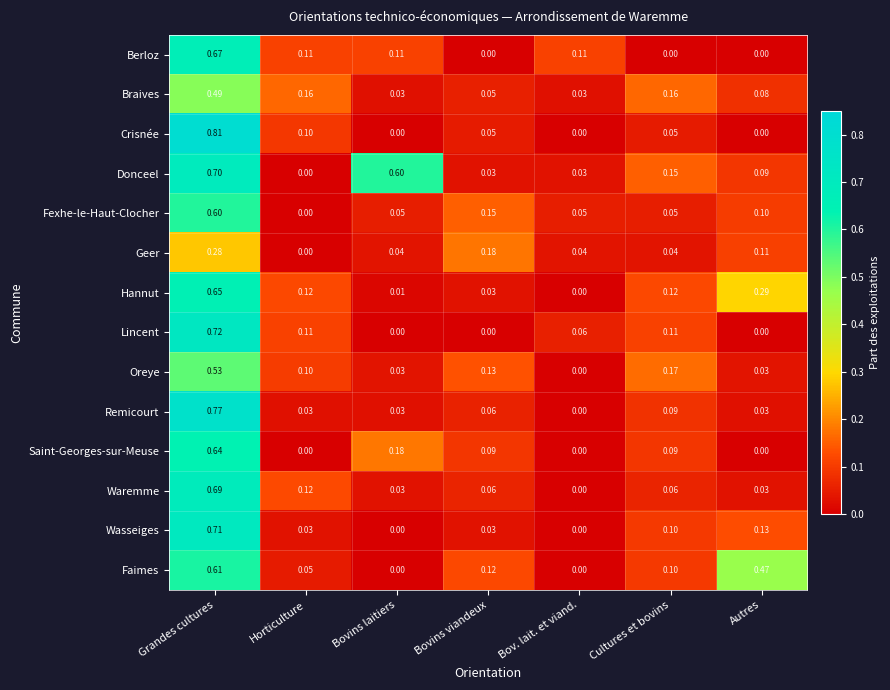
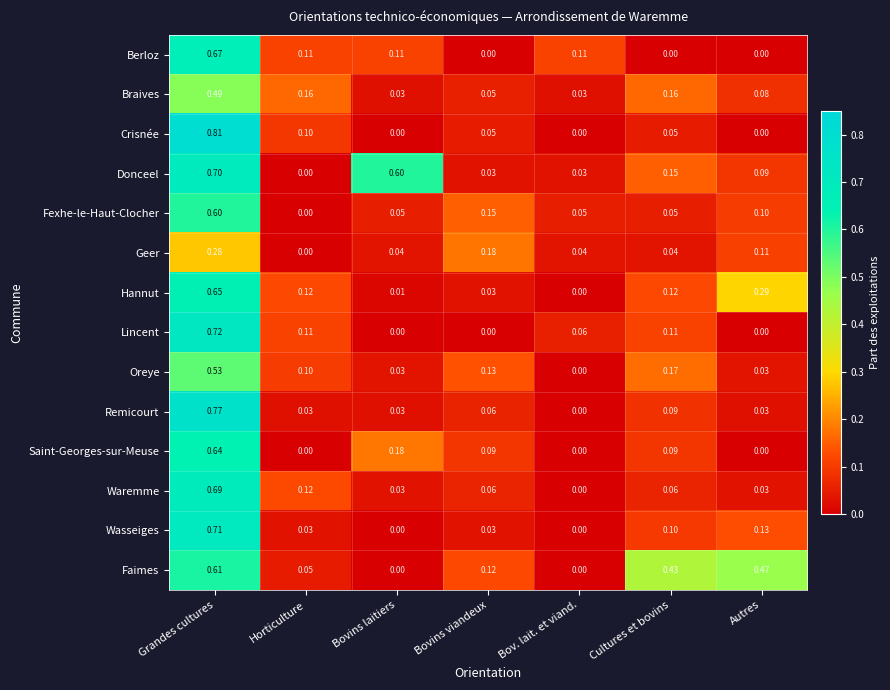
Faimes, Cultures et bovins: 0.10 -> 0.43
